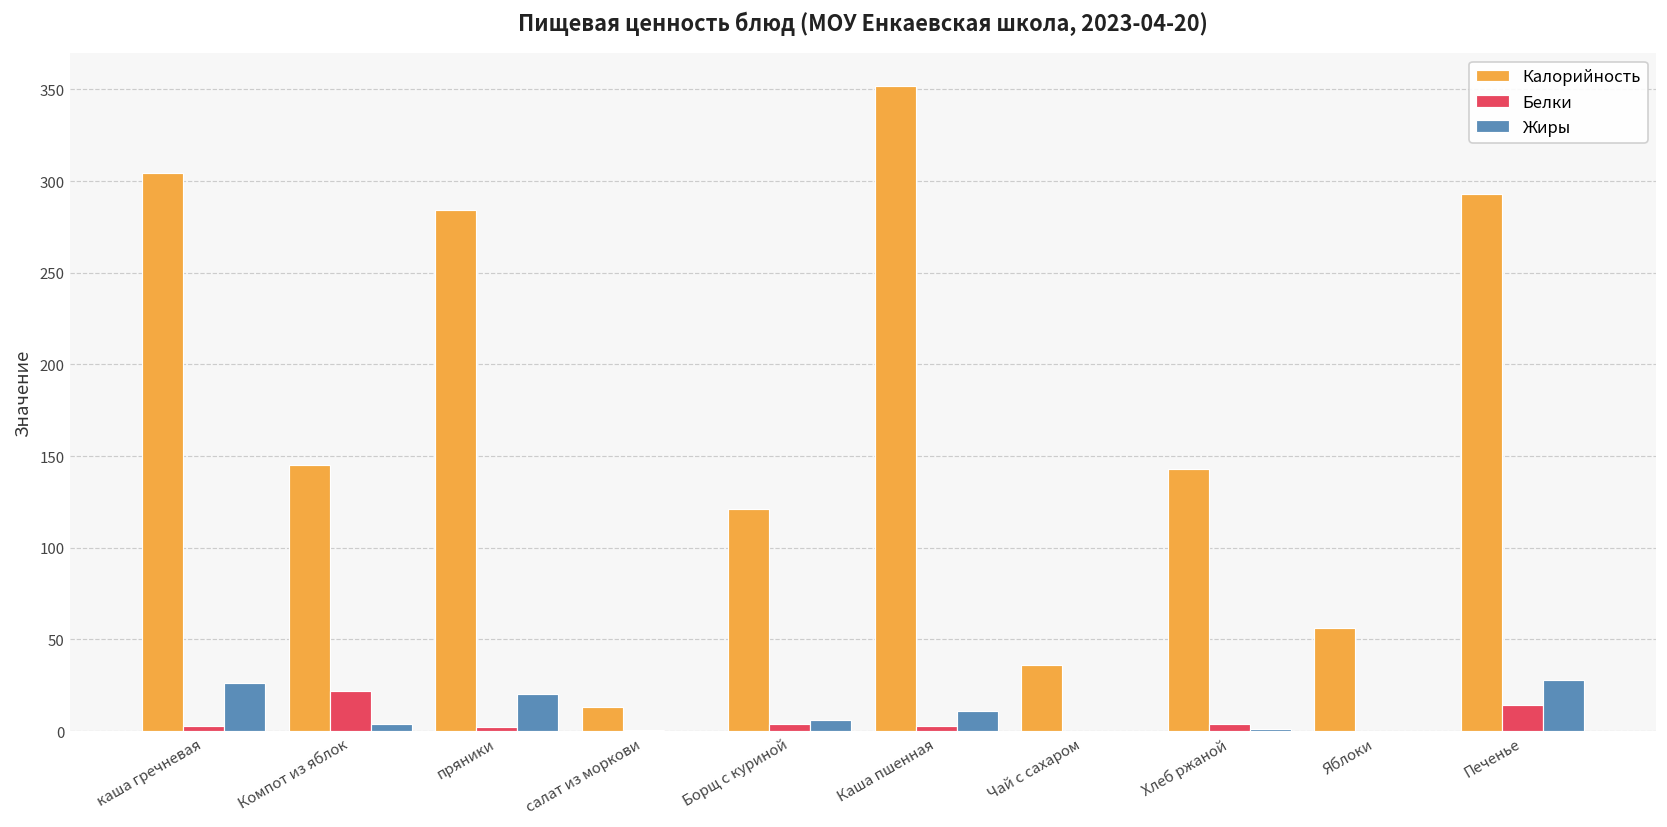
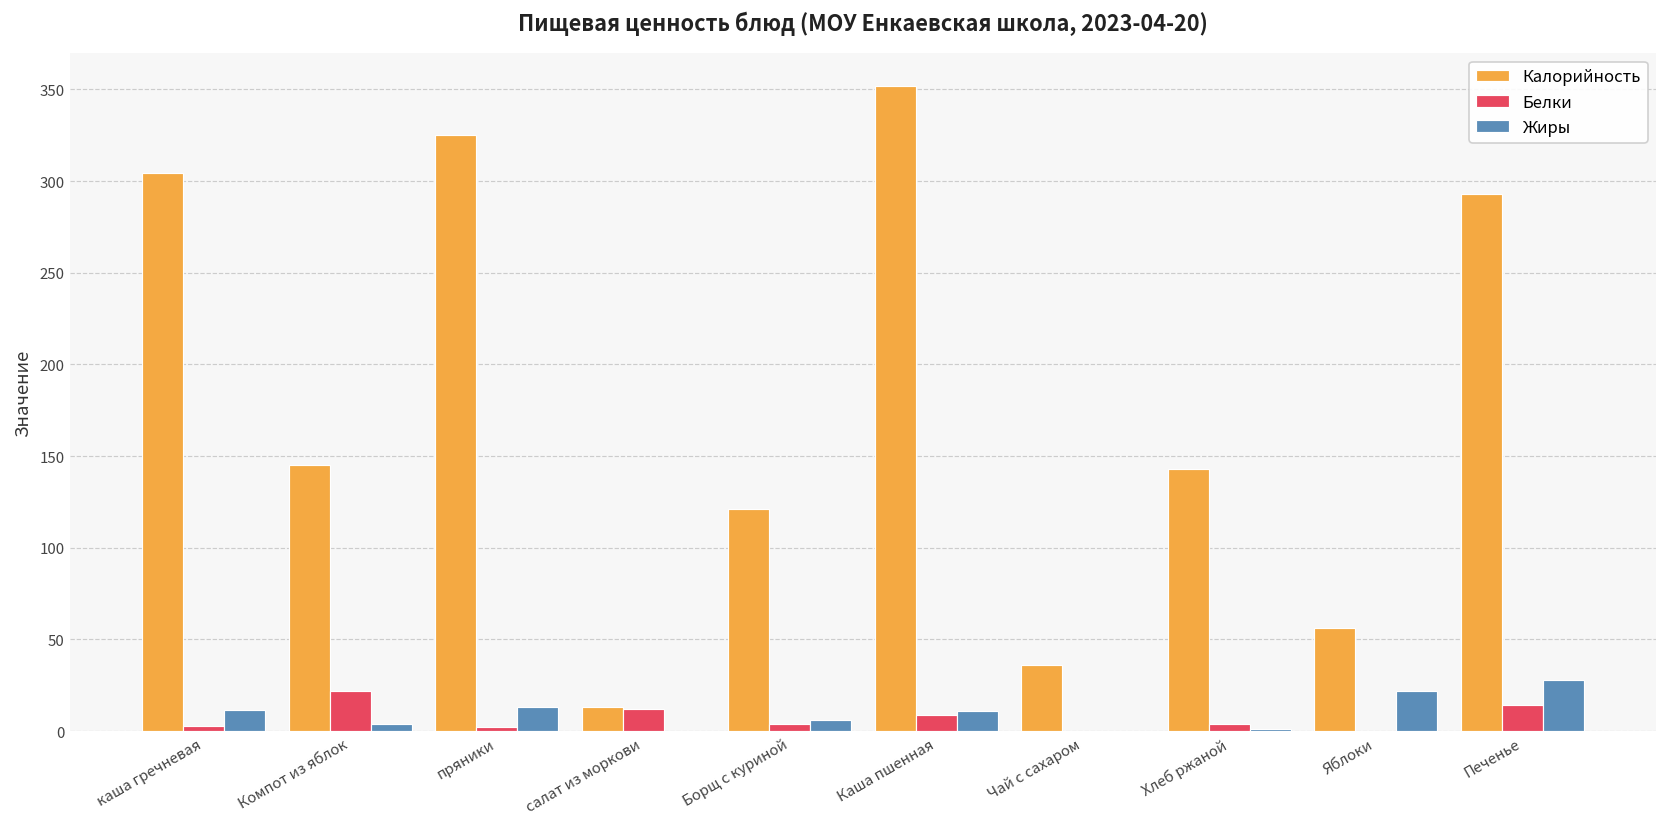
Жиры, каша гречневая: 26 -> 12
Калорийность, пряники: 284 -> 325
Жиры, пряники: 20 -> 13
Белки, салат из моркови: 1 -> 12
Белки, Каша пшенная: 3 -> 9
Жиры, Яблоки: 0 -> 22
